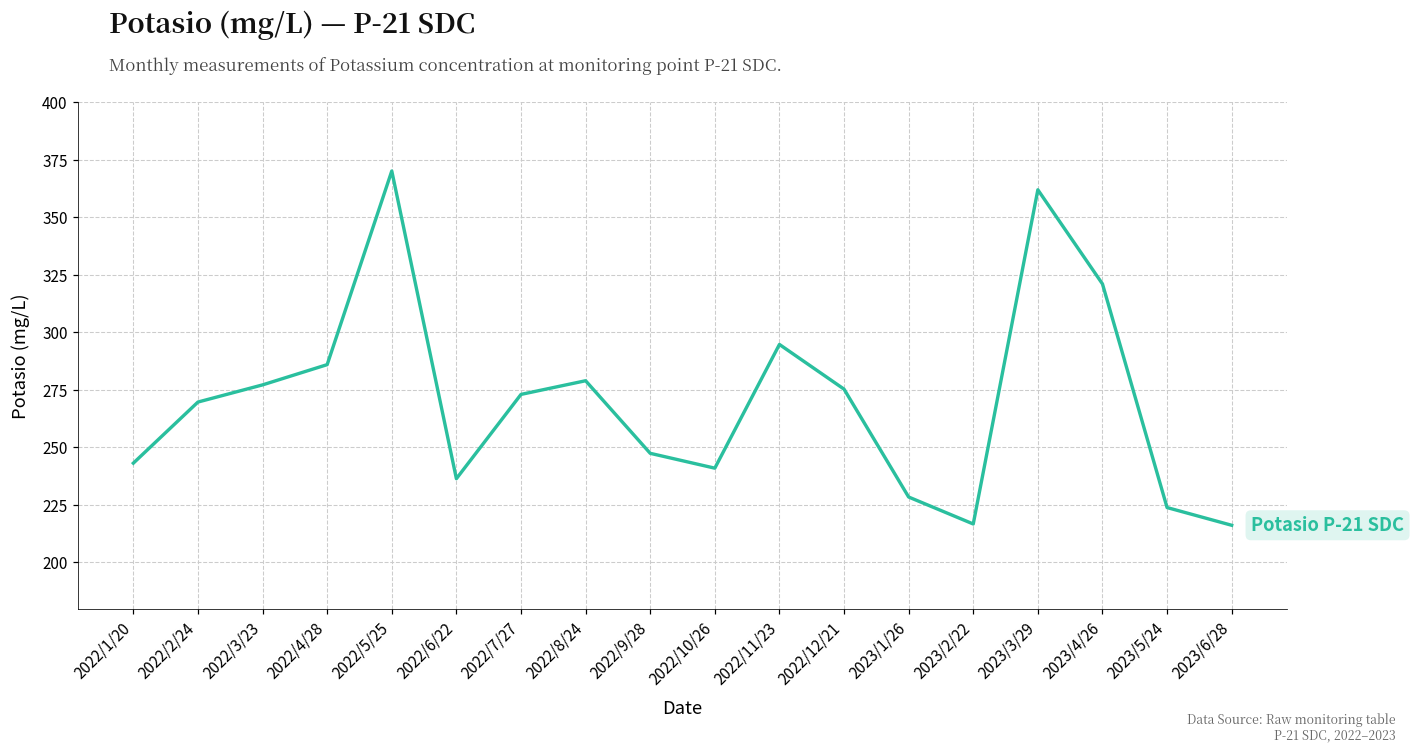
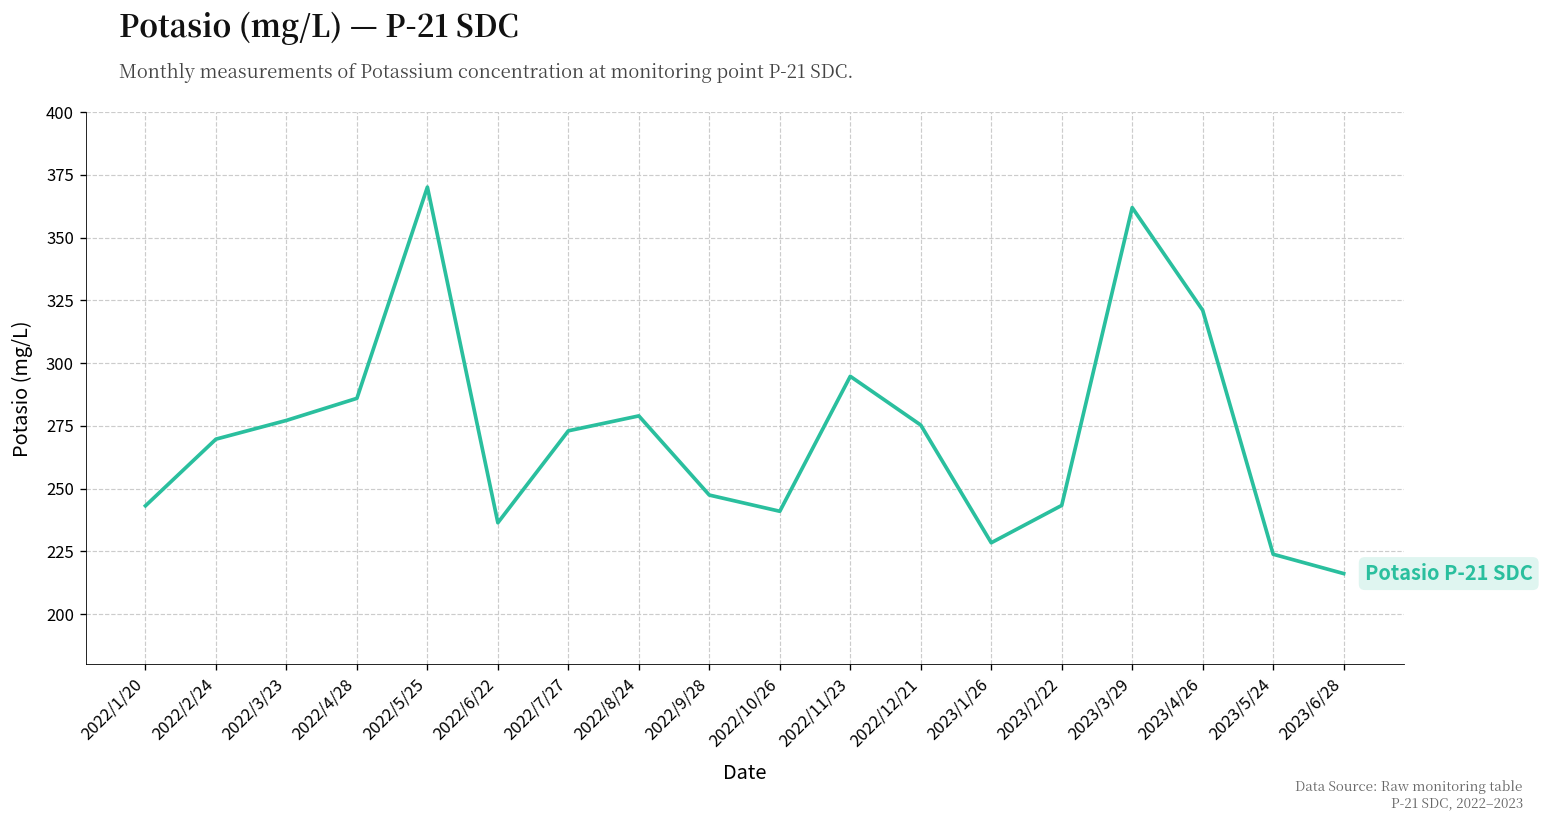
2023/2/22: 217 -> 243
